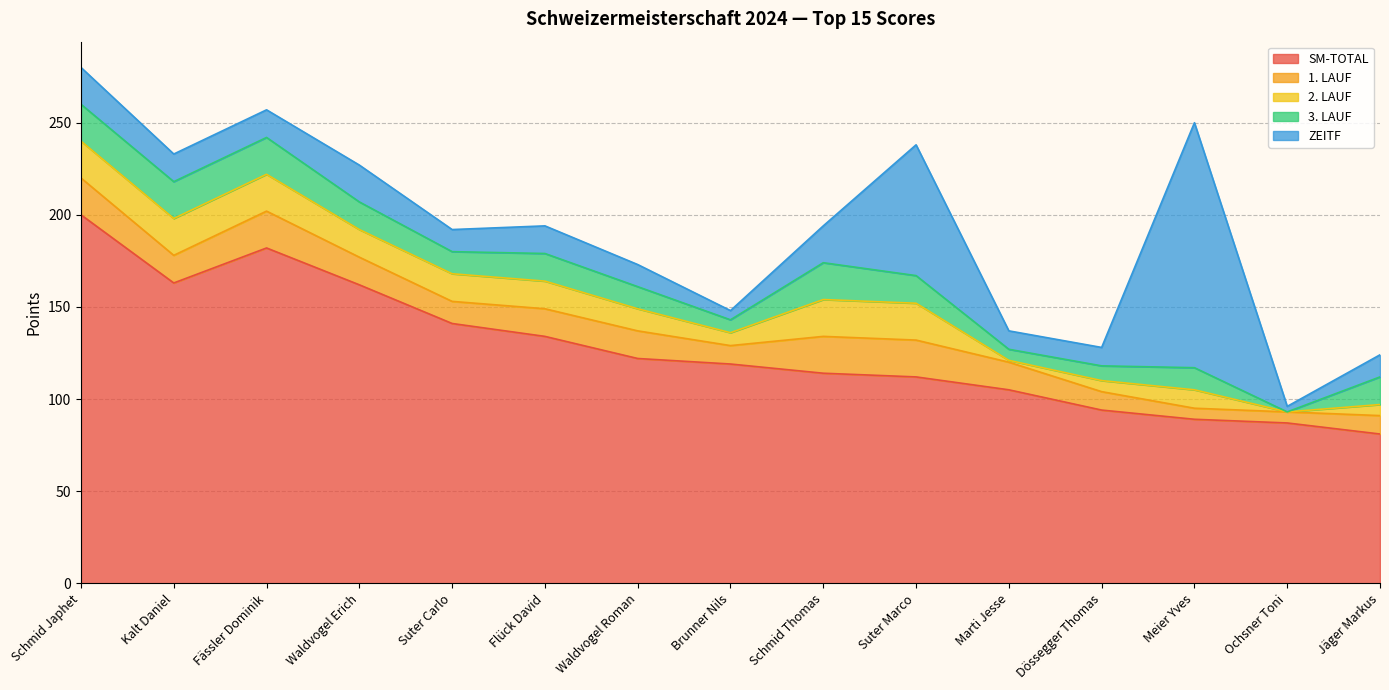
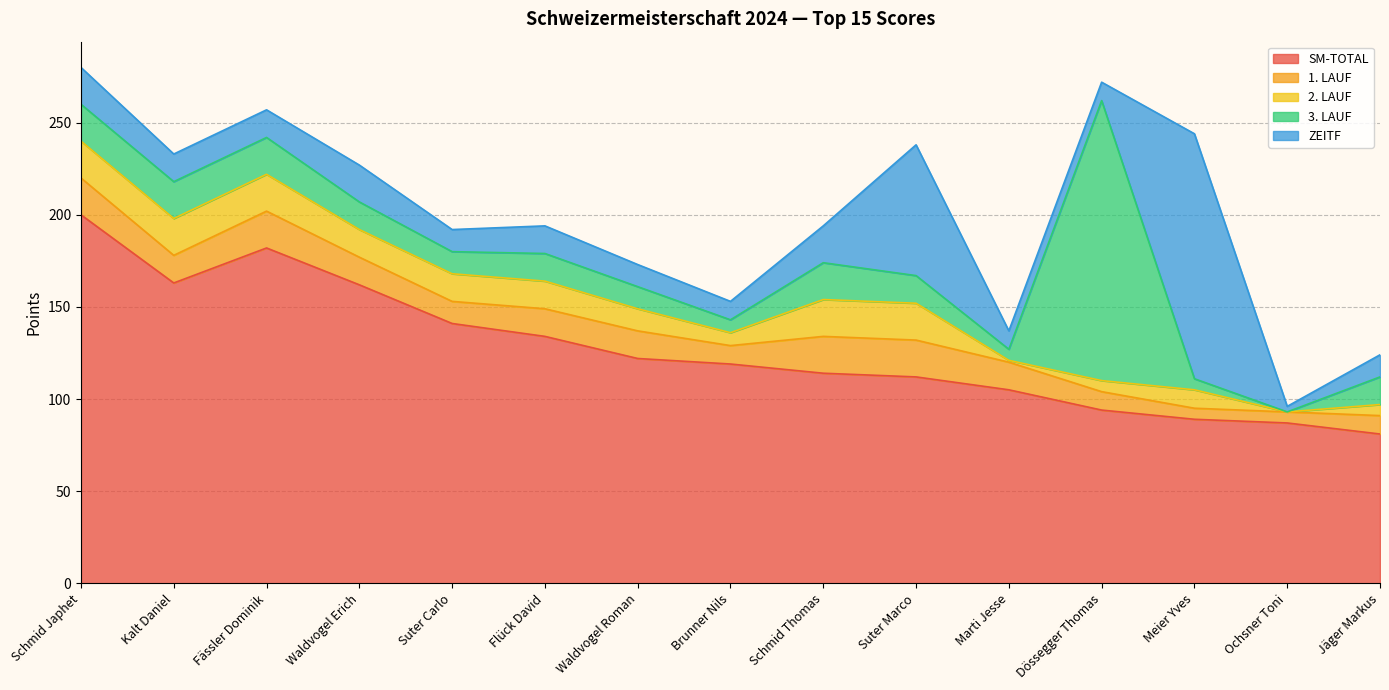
ZEITF, Brunner Nils: 5 -> 10
3. LAUF, Dössegger Thomas: 8 -> 152
3. LAUF, Meier Yves: 12 -> 6
